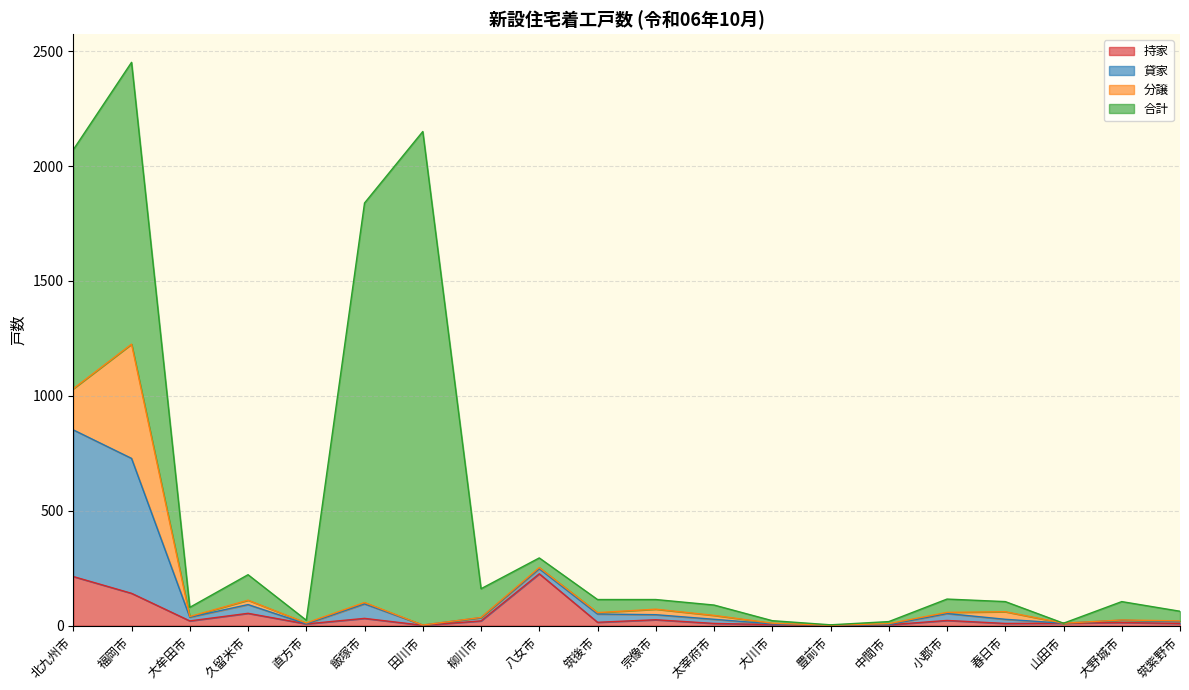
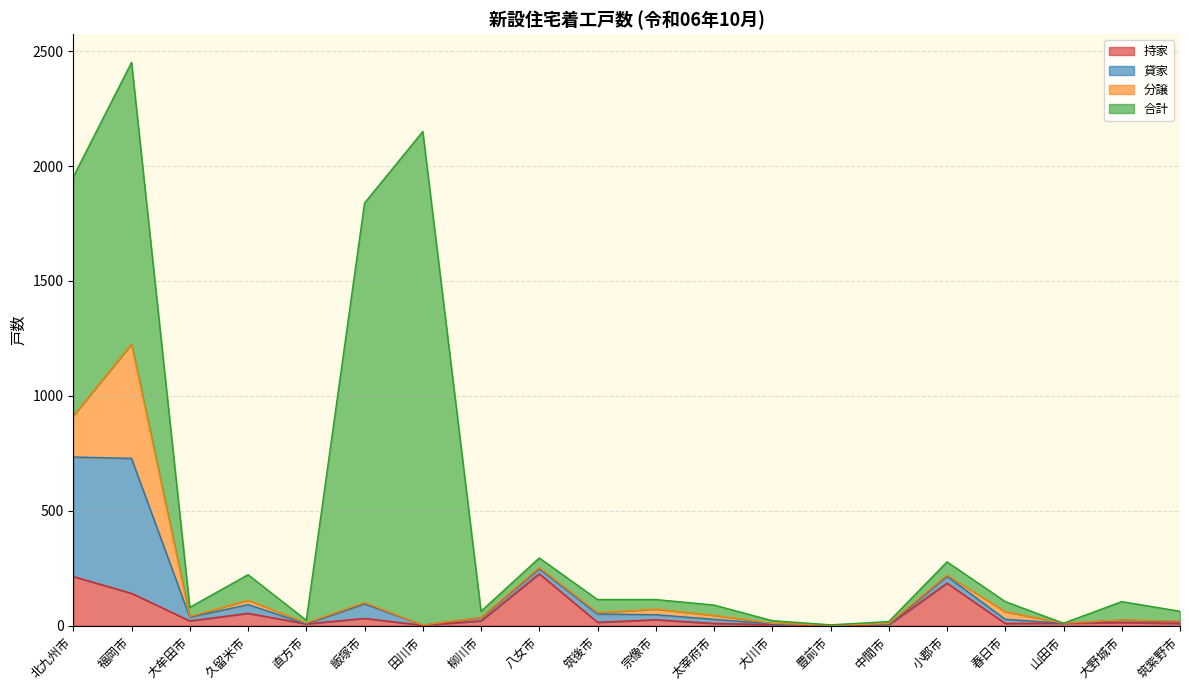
貸家, 北九州市: 640 -> 520
合計, 柳川市: 130 -> 30
持家, 小郡市: 20 -> 190
